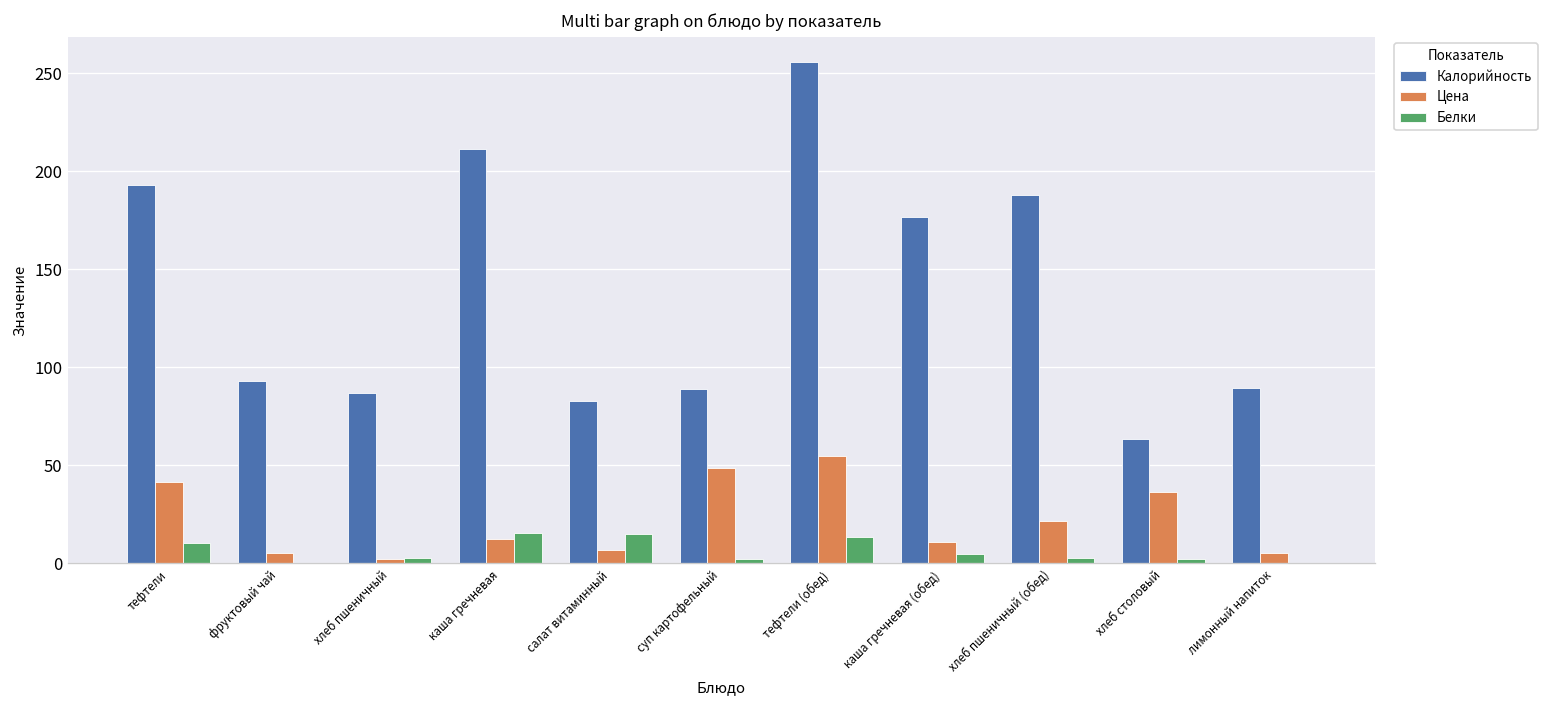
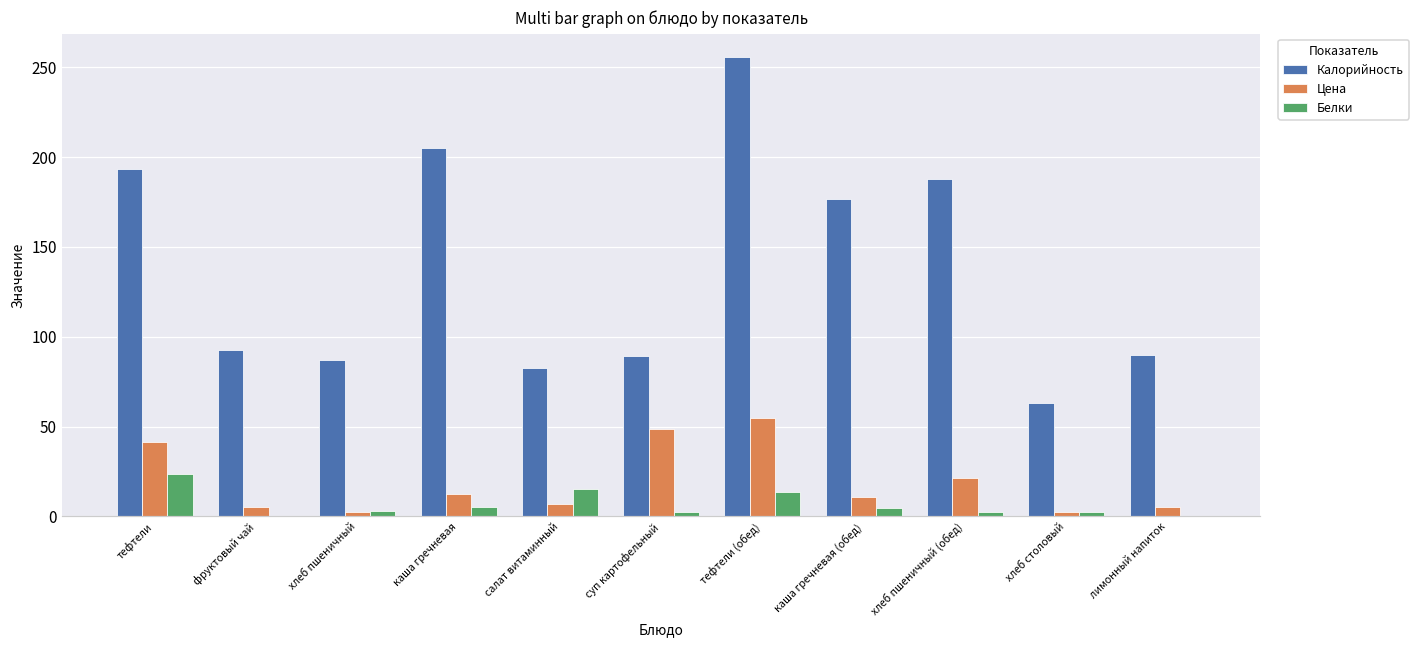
Белки, тефтели: 10 -> 24
Калорийность, каша гречневая: 211 -> 205
Белки, каша гречневая: 15 -> 5
Цена, хлеб столовый: 36 -> 2
